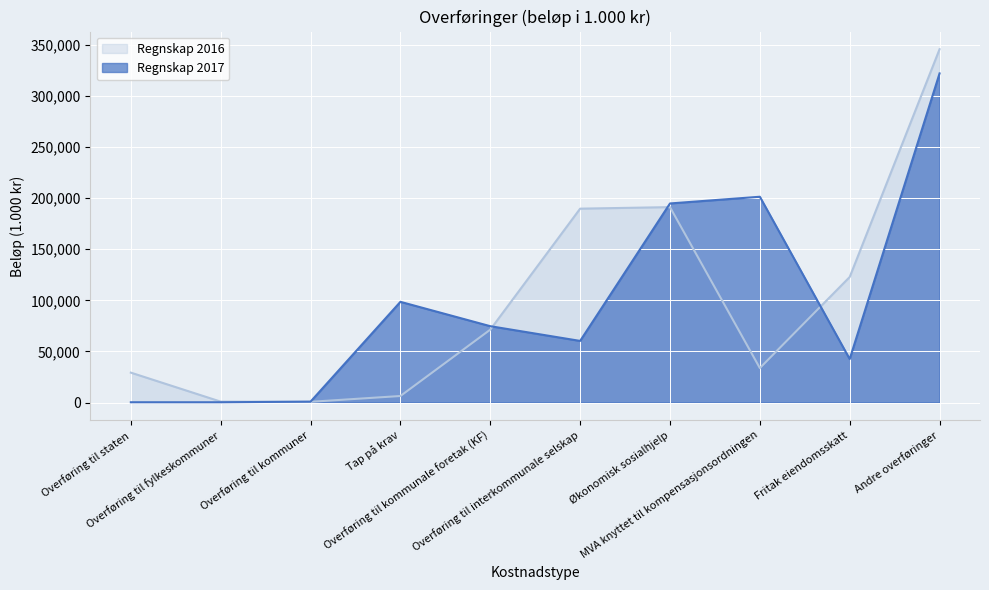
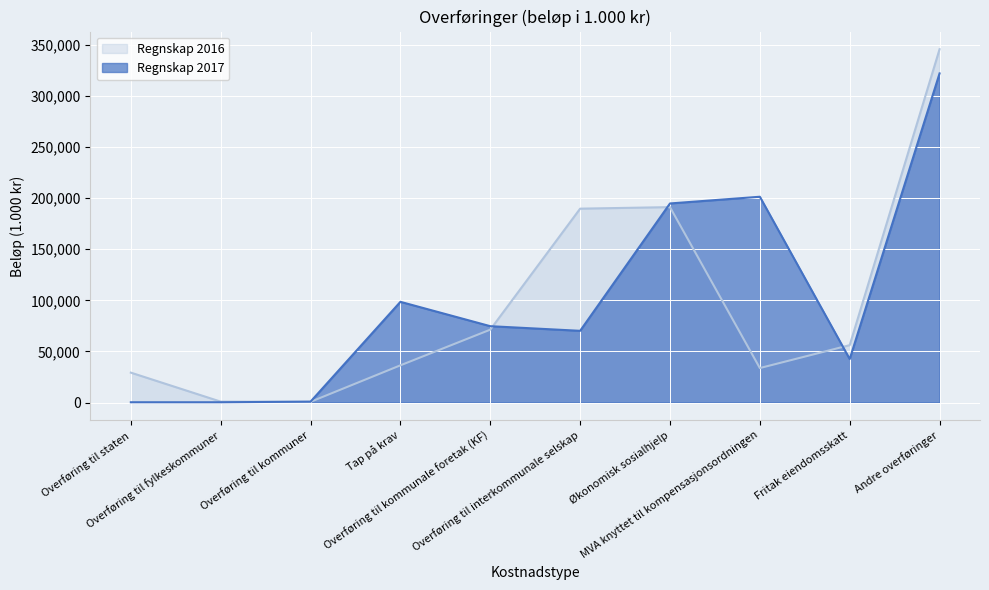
Regnskap 2016, Tap på krav: 6,000 -> 36,000
Regnskap 2017, Overføring til interkommunale selskap: 60,000 -> 70,000
Regnskap 2016, Fritak eiendomsskatt: 123,000 -> 56,000
